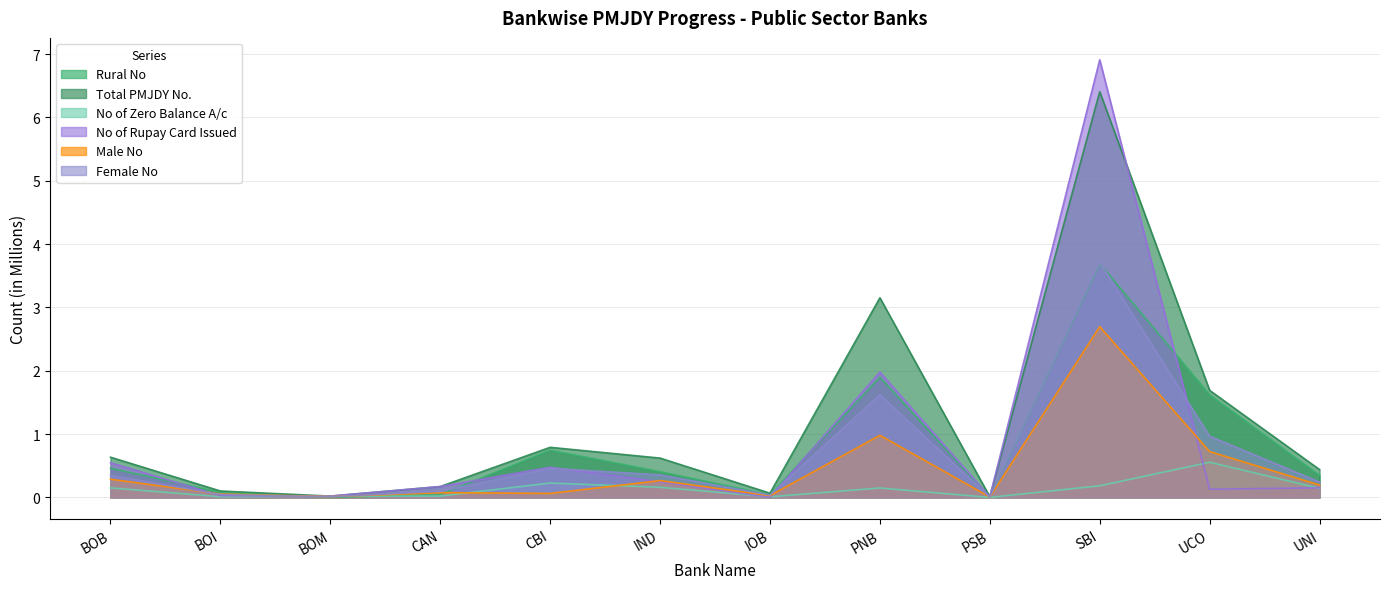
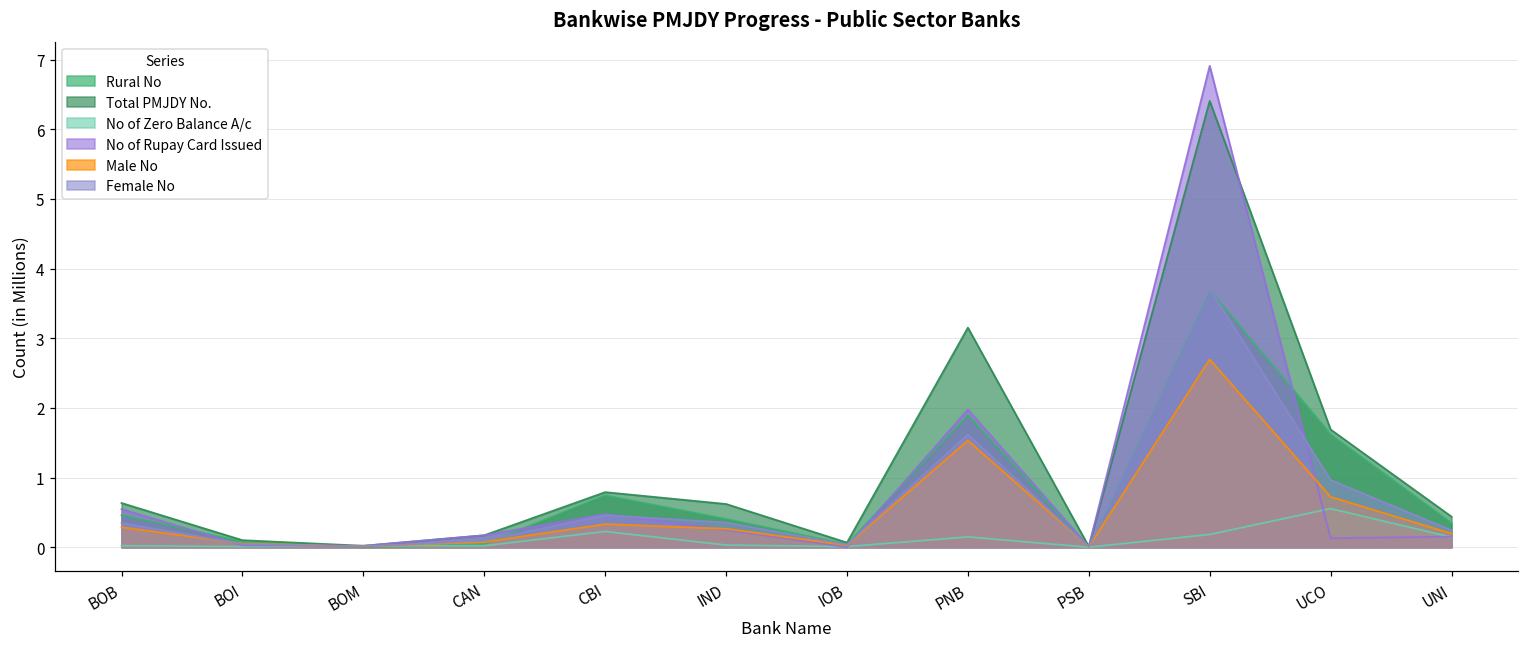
No of Zero Balance A/c, BOB: 0.2 -> 0.0
Male No, CBI: 0.1 -> 0.3
No of Zero Balance A/c, IND: 0.2 -> 0.0
Male No, PNB: 1.0 -> 1.5
